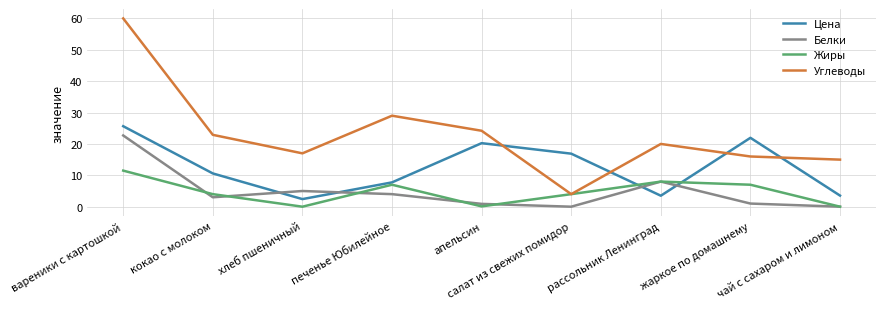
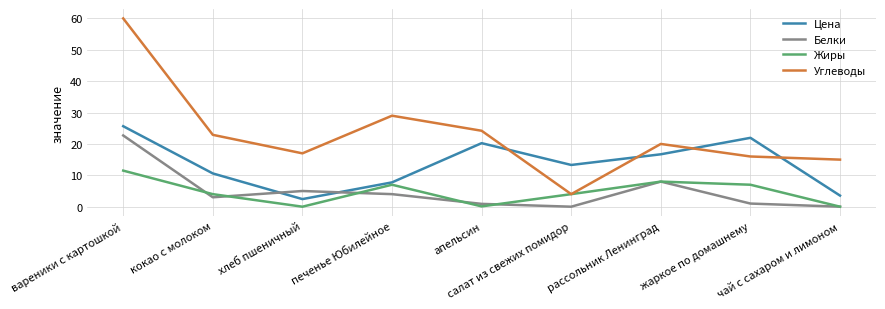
Цена, салат из свежих помидор: 17 -> 13
Цена, рассольник Ленинград: 4 -> 17
